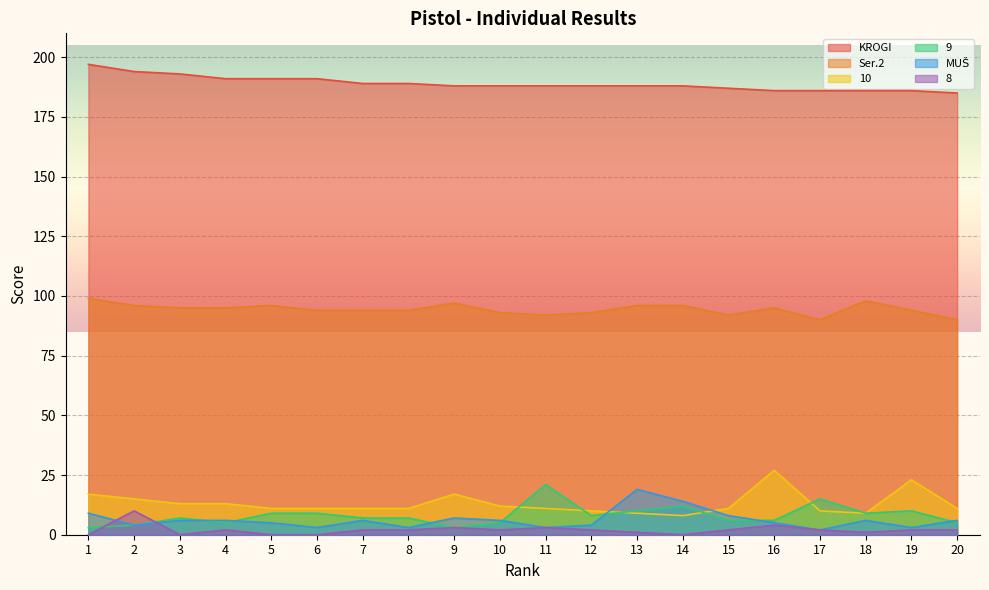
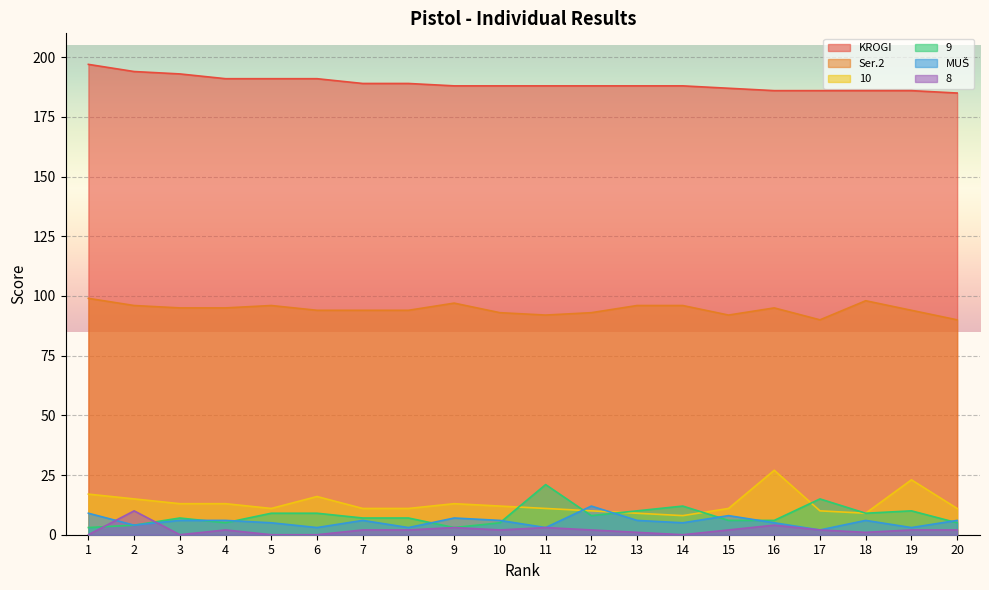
10, 6: 11 -> 16
10, 9: 17 -> 13
MUŠ, 12: 4 -> 12
MUŠ, 13: 19 -> 6
MUŠ, 14: 14 -> 5
